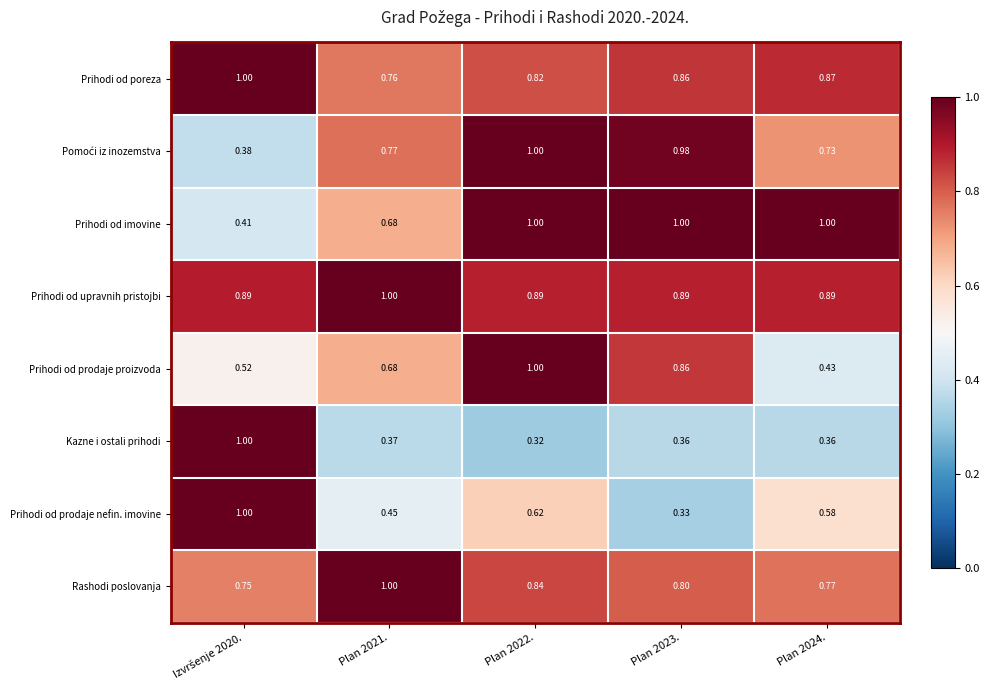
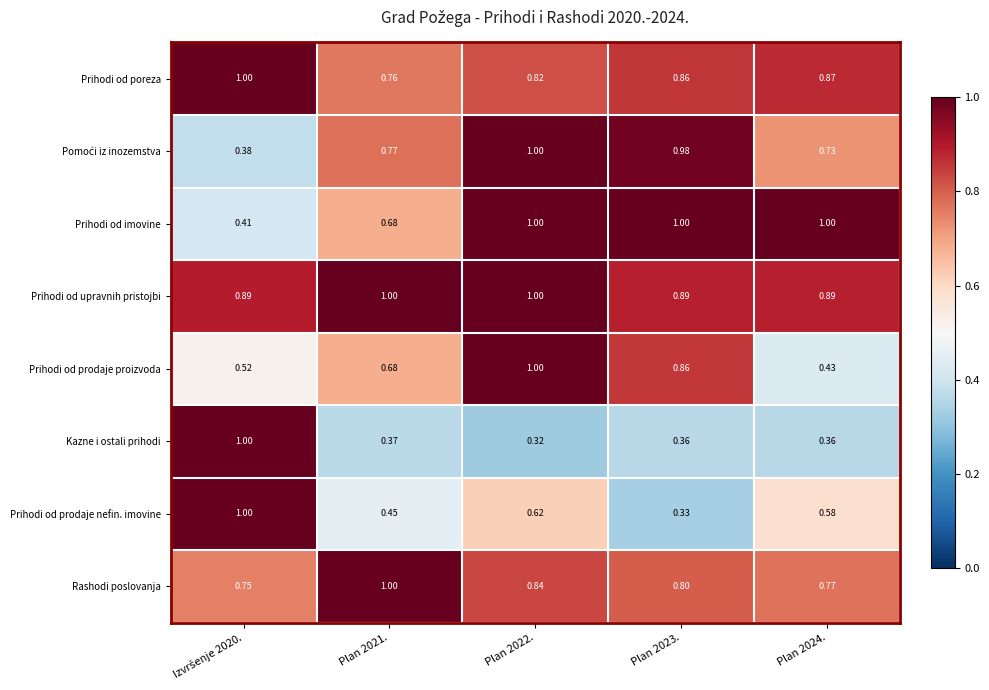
Prihodi od upravnih pristojbi, Plan 2022.: 0.89 -> 1.00
